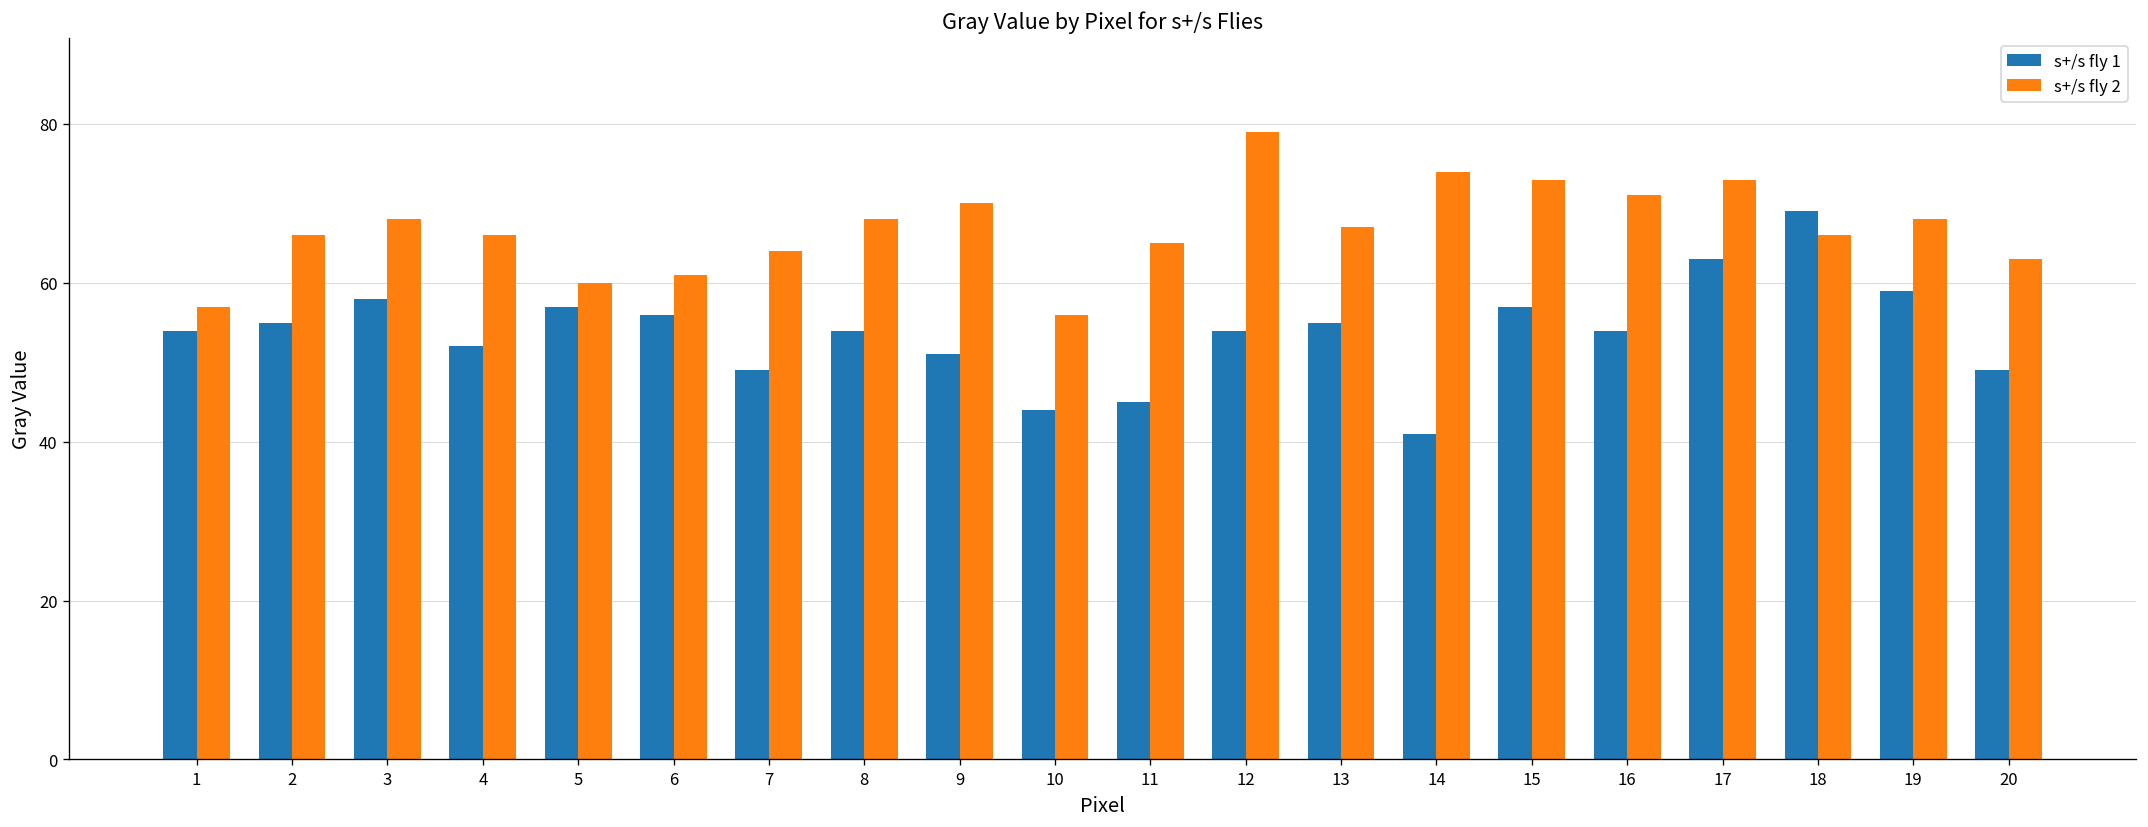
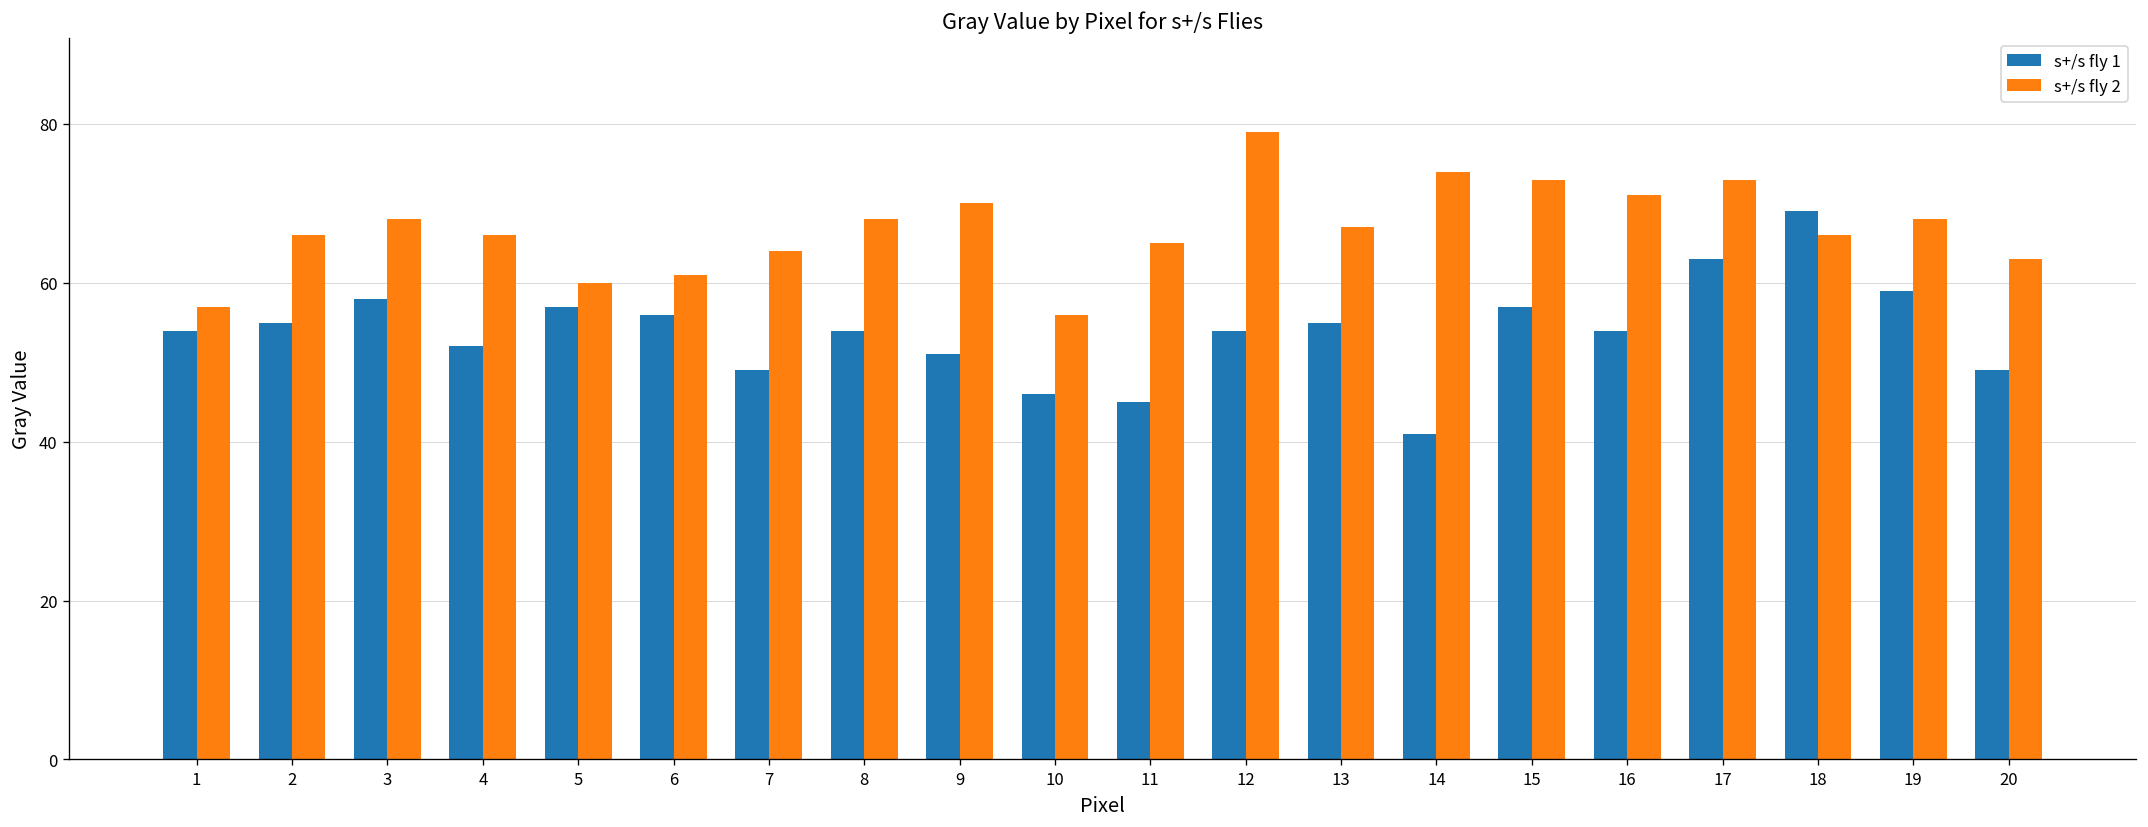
s+/s fly 1, 10: 44 -> 46
